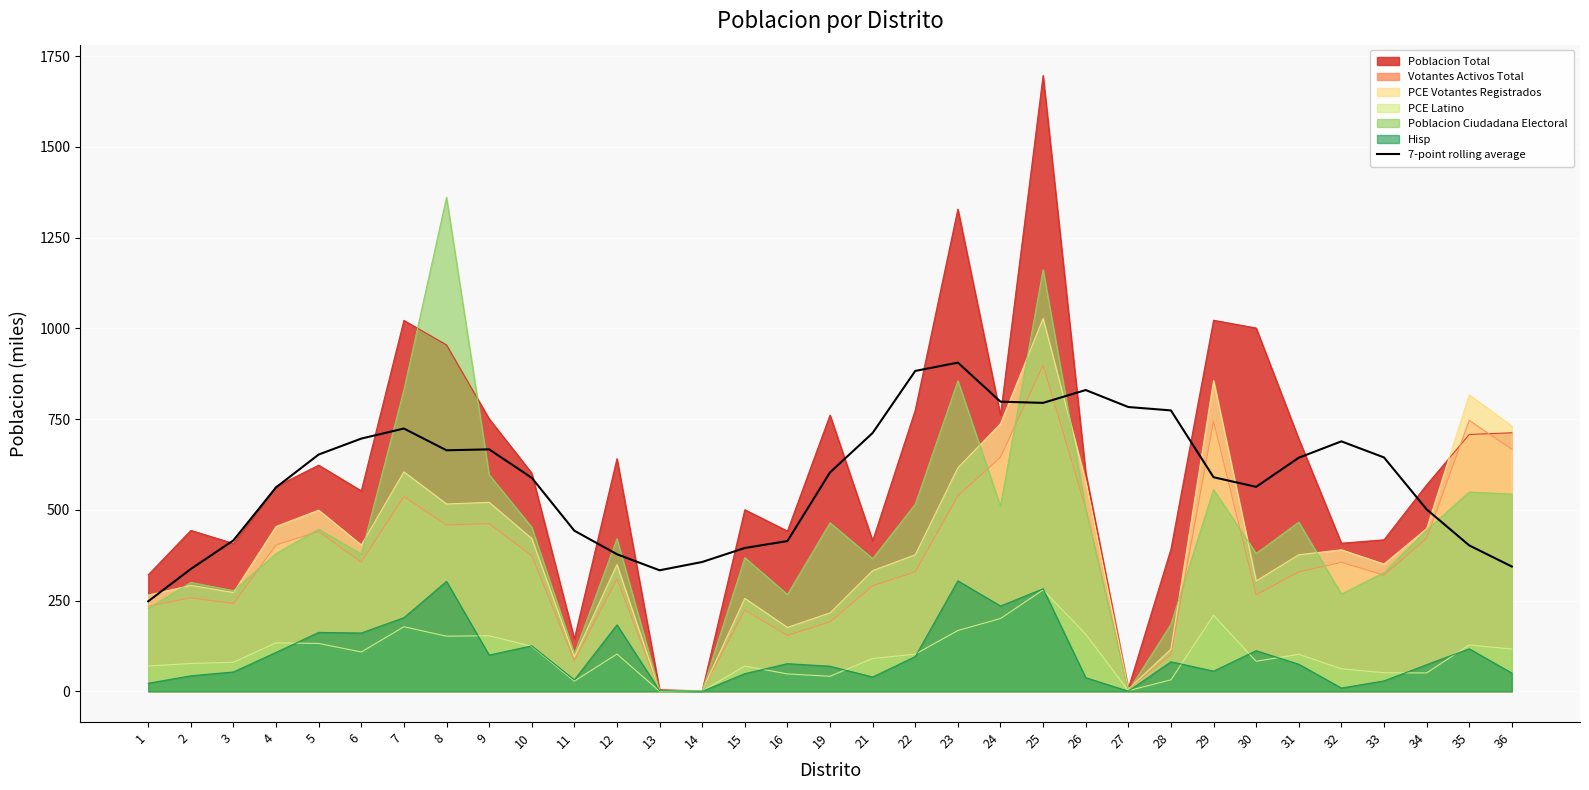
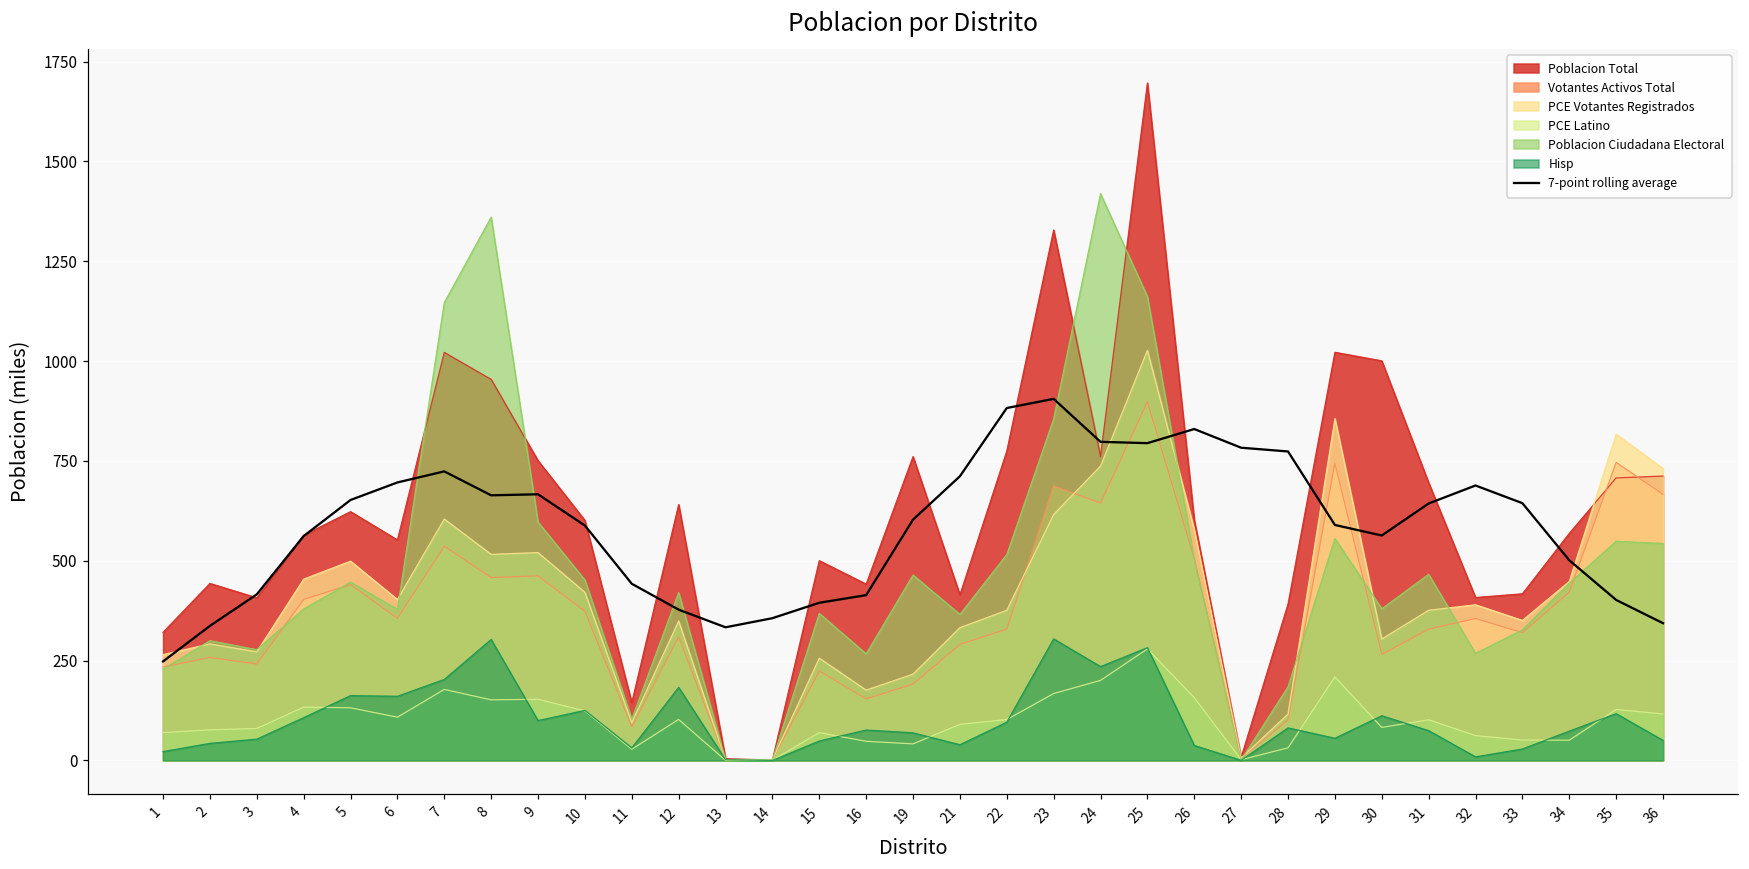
Poblacion Ciudadana Electoral, 7: 830 -> 1150
Votantes Activos Total, 23: 540 -> 690
Poblacion Ciudadana Electoral, 24: 510 -> 1420
